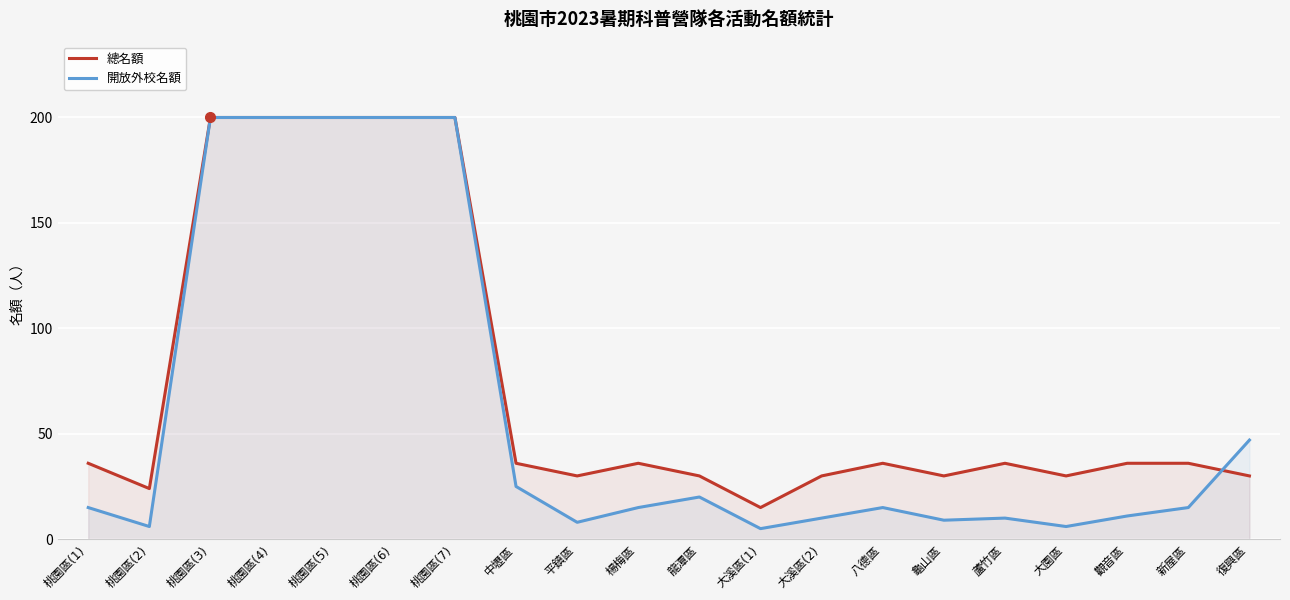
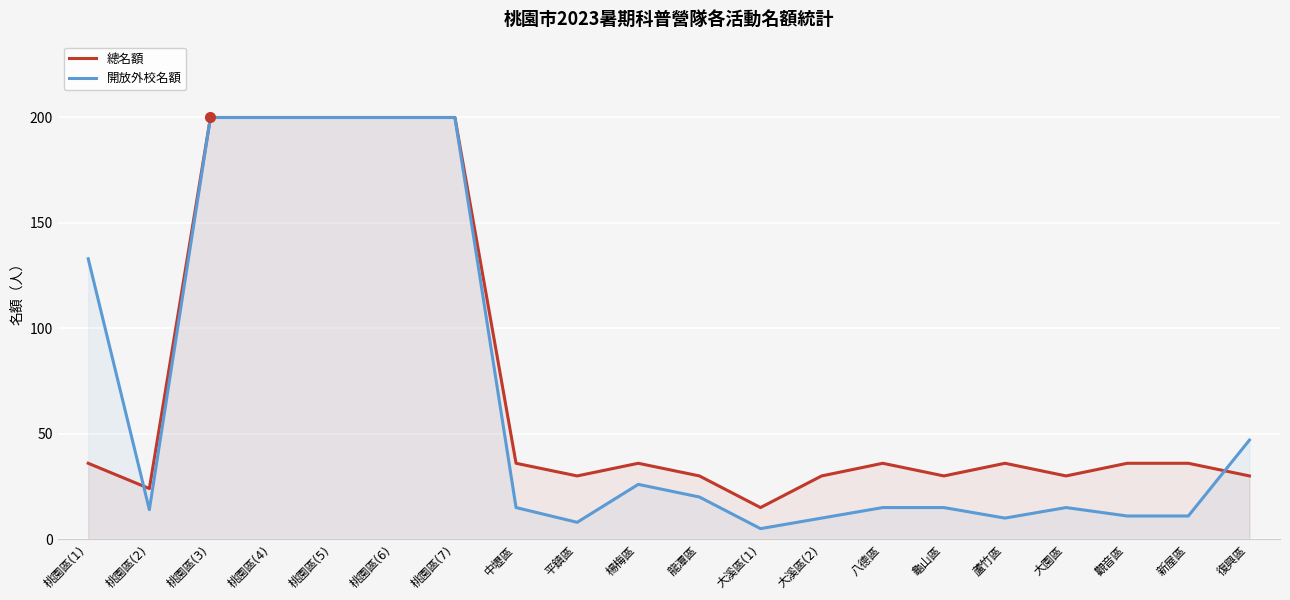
開放外校名額, 桃園區(1): 15 -> 133
開放外校名額, 桃園區(2): 6 -> 14
開放外校名額, 中壢區: 25 -> 15
開放外校名額, 楊梅區: 15 -> 26
開放外校名額, 龜山區: 9 -> 15
開放外校名額, 大園區: 6 -> 15
開放外校名額, 新屋區: 15 -> 11
